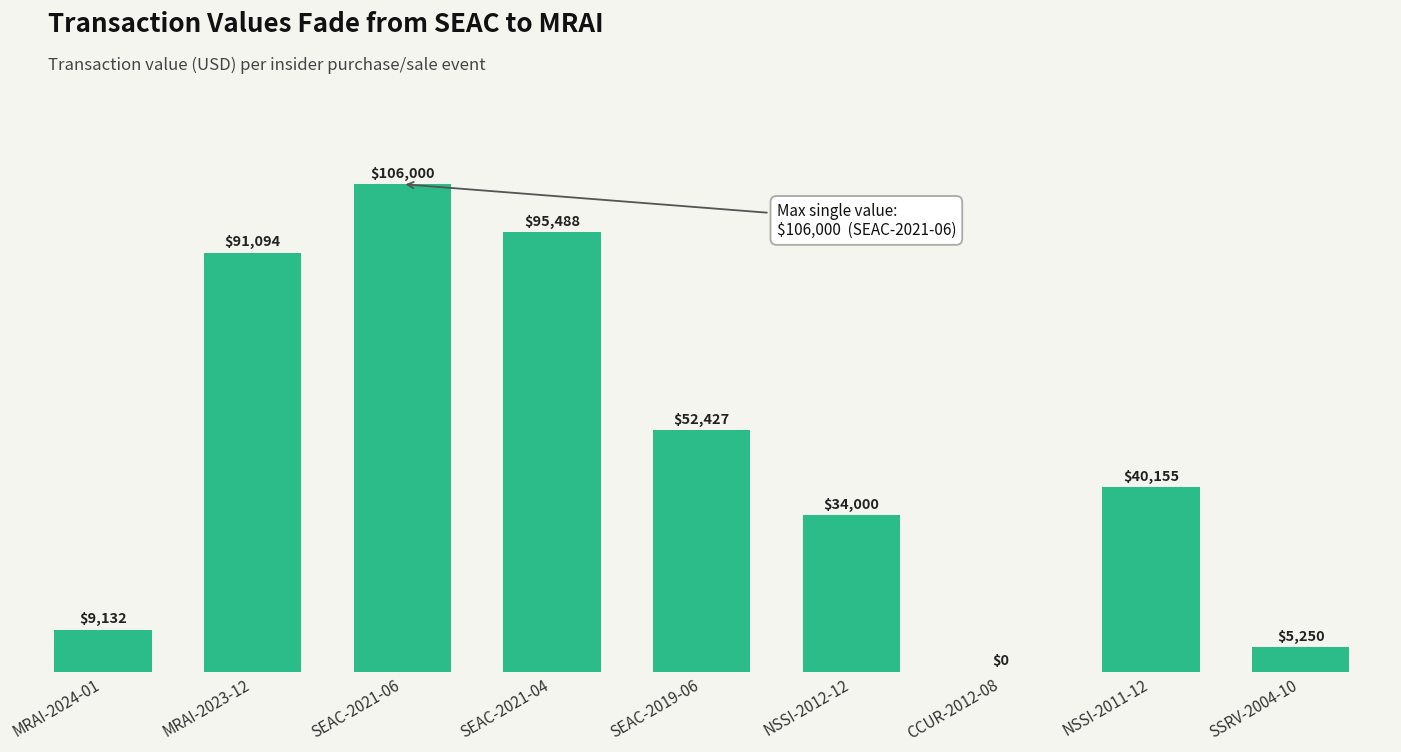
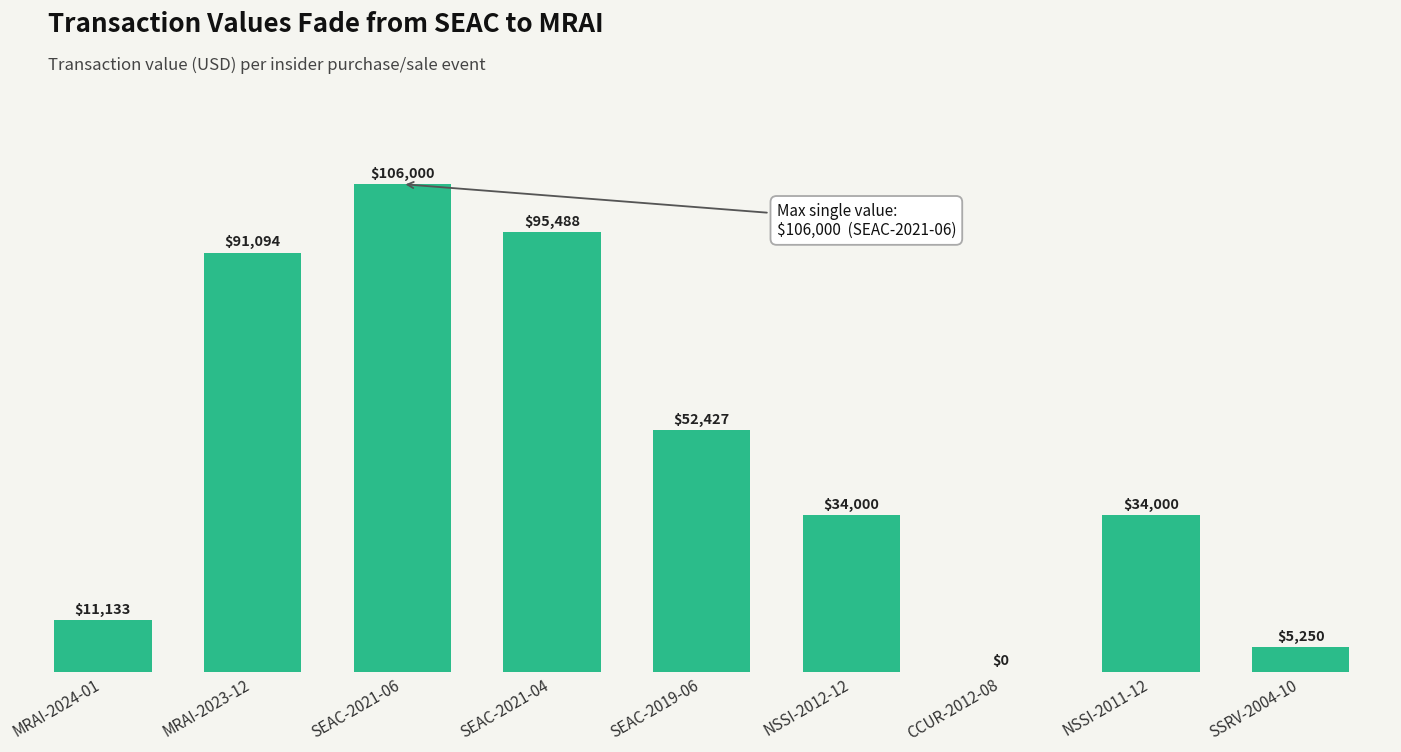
MRAI-2024-01: $9,132 -> $11,133
NSSI-2011-12: $40,155 -> $34,000
